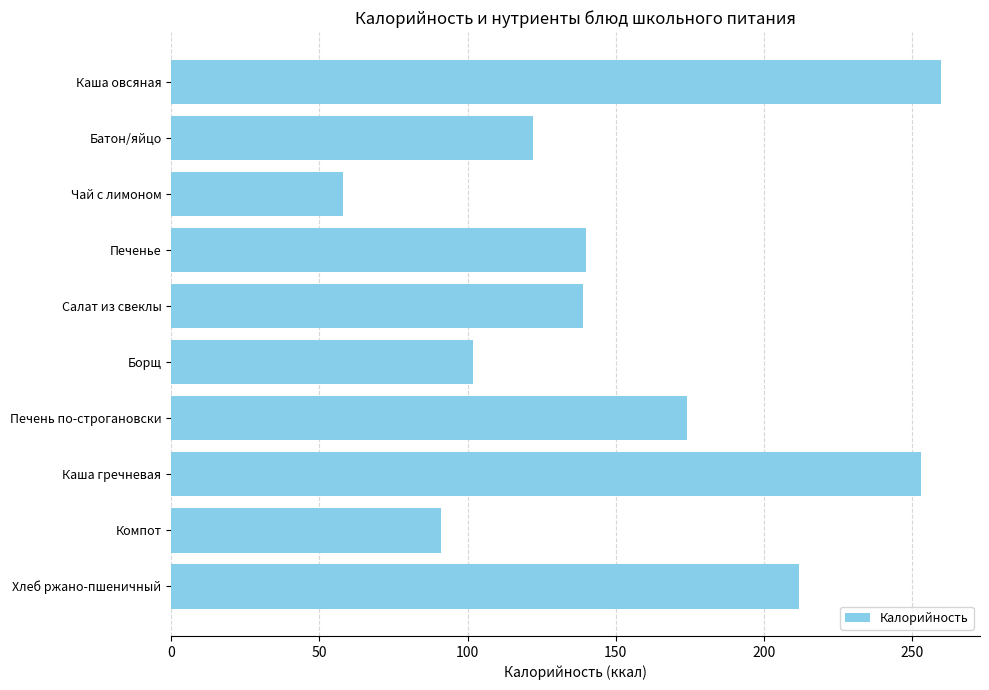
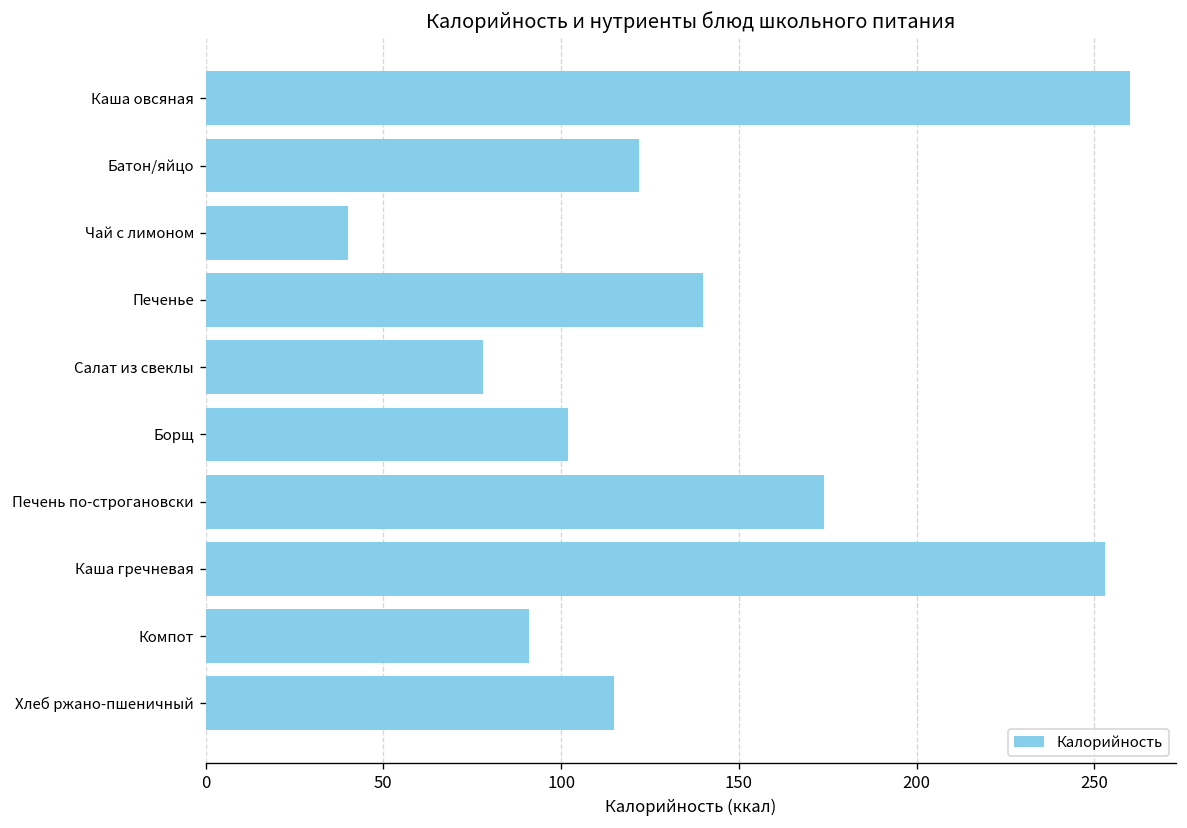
Чай с лимоном: 58 -> 40
Салат из свеклы: 139 -> 78
Хлеб ржано-пшеничный: 212 -> 115
